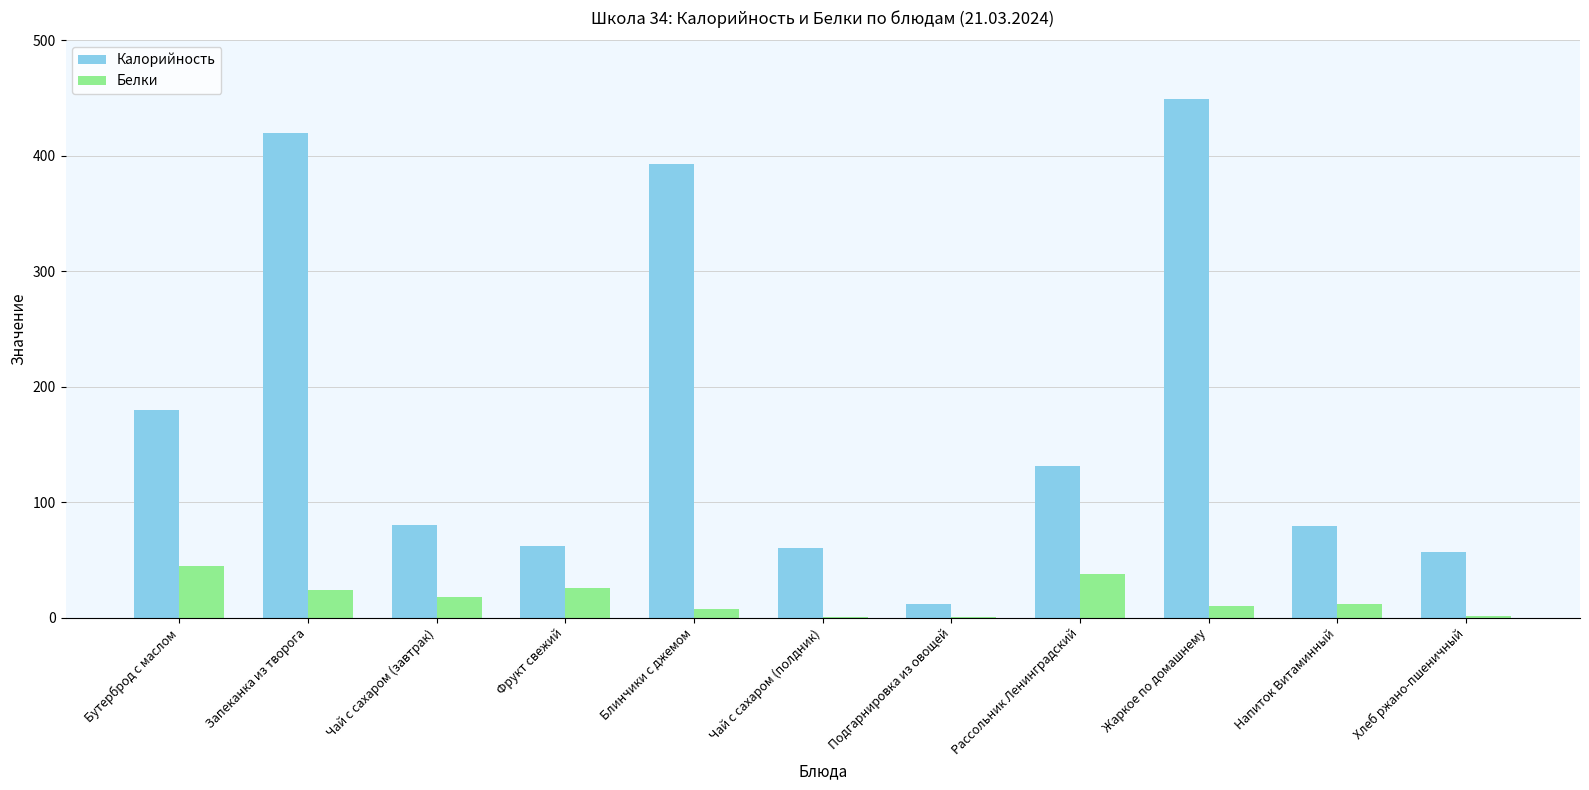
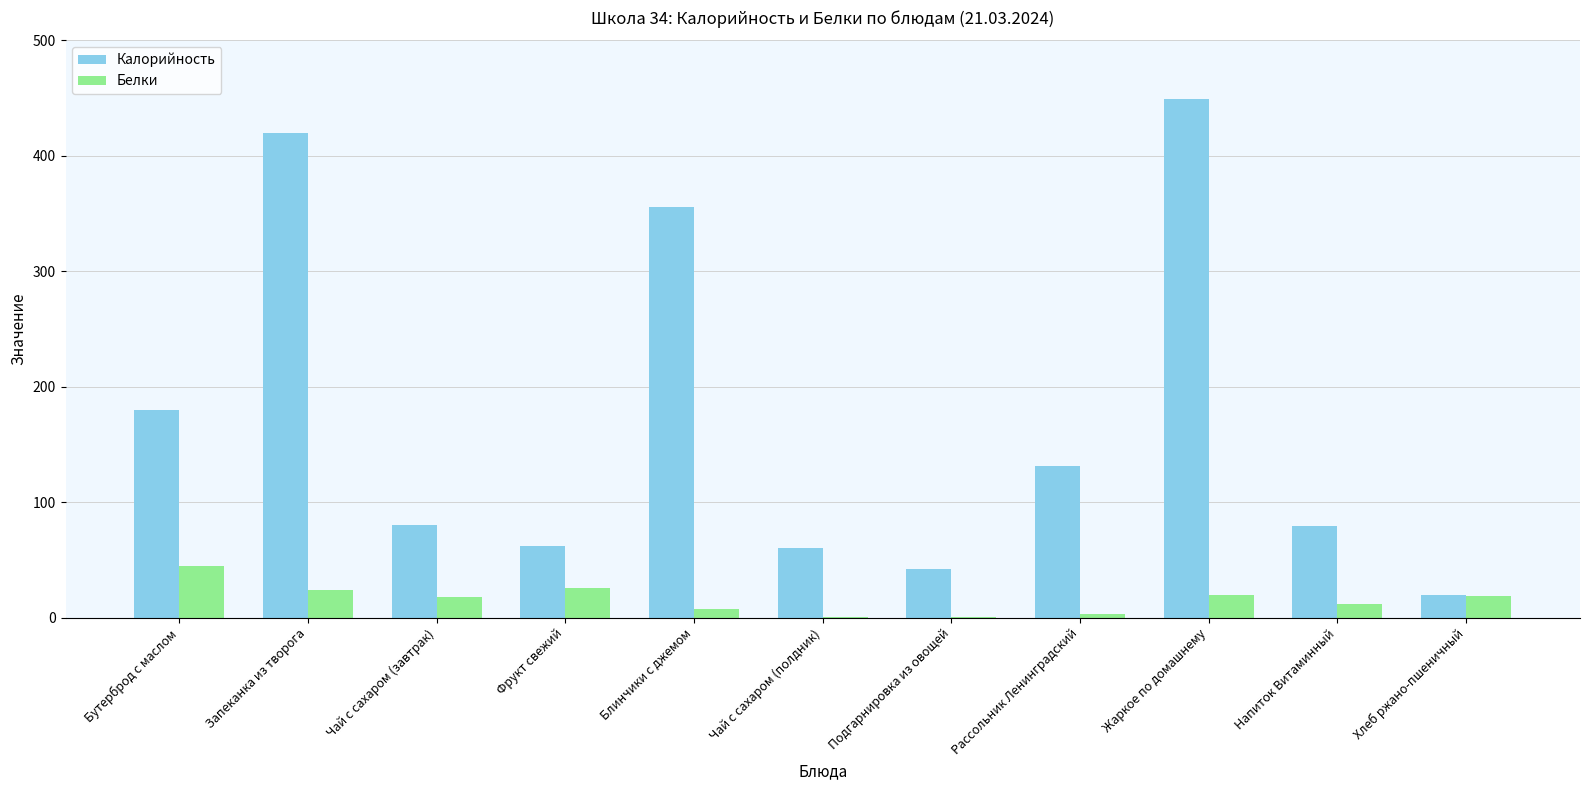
Калорийность, Блинчики с джемом: 393 -> 356
Калорийность, Подгарнировка из овощей: 11 -> 42
Белки, Рассольник Ленинградский: 38 -> 3
Белки, Жаркое по домашнему: 10 -> 19
Калорийность, Хлеб ржано-пшеничный: 57 -> 20
Белки, Хлеб ржано-пшеничный: 2 -> 18
